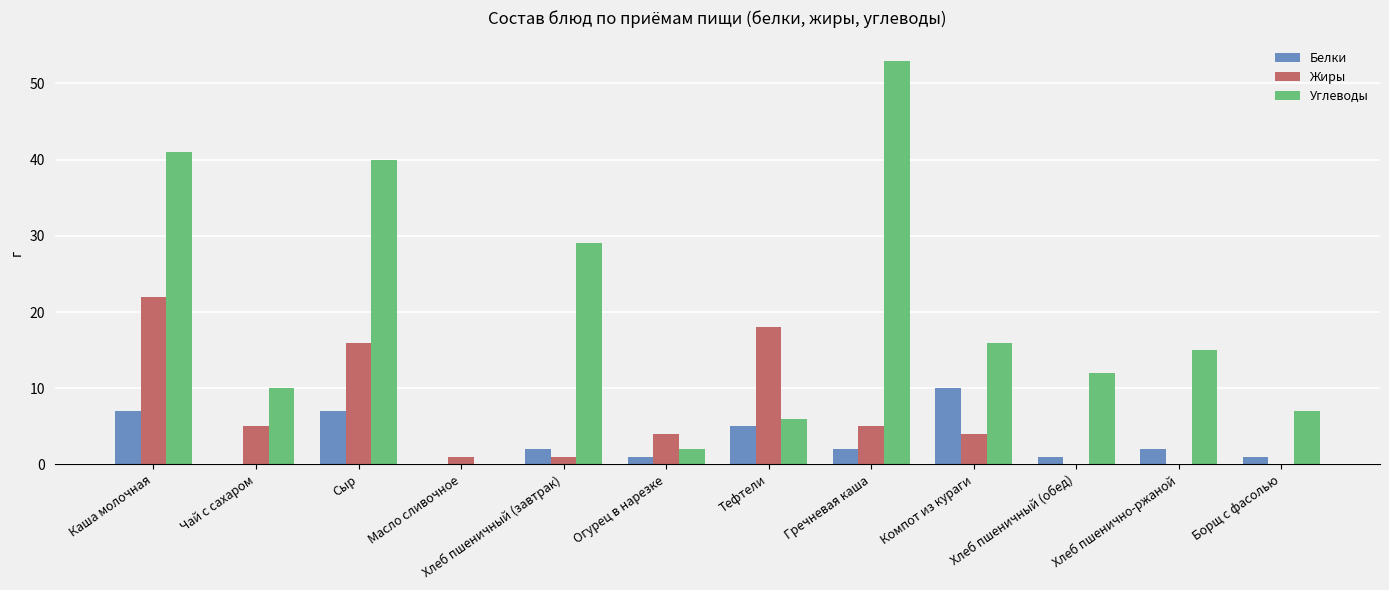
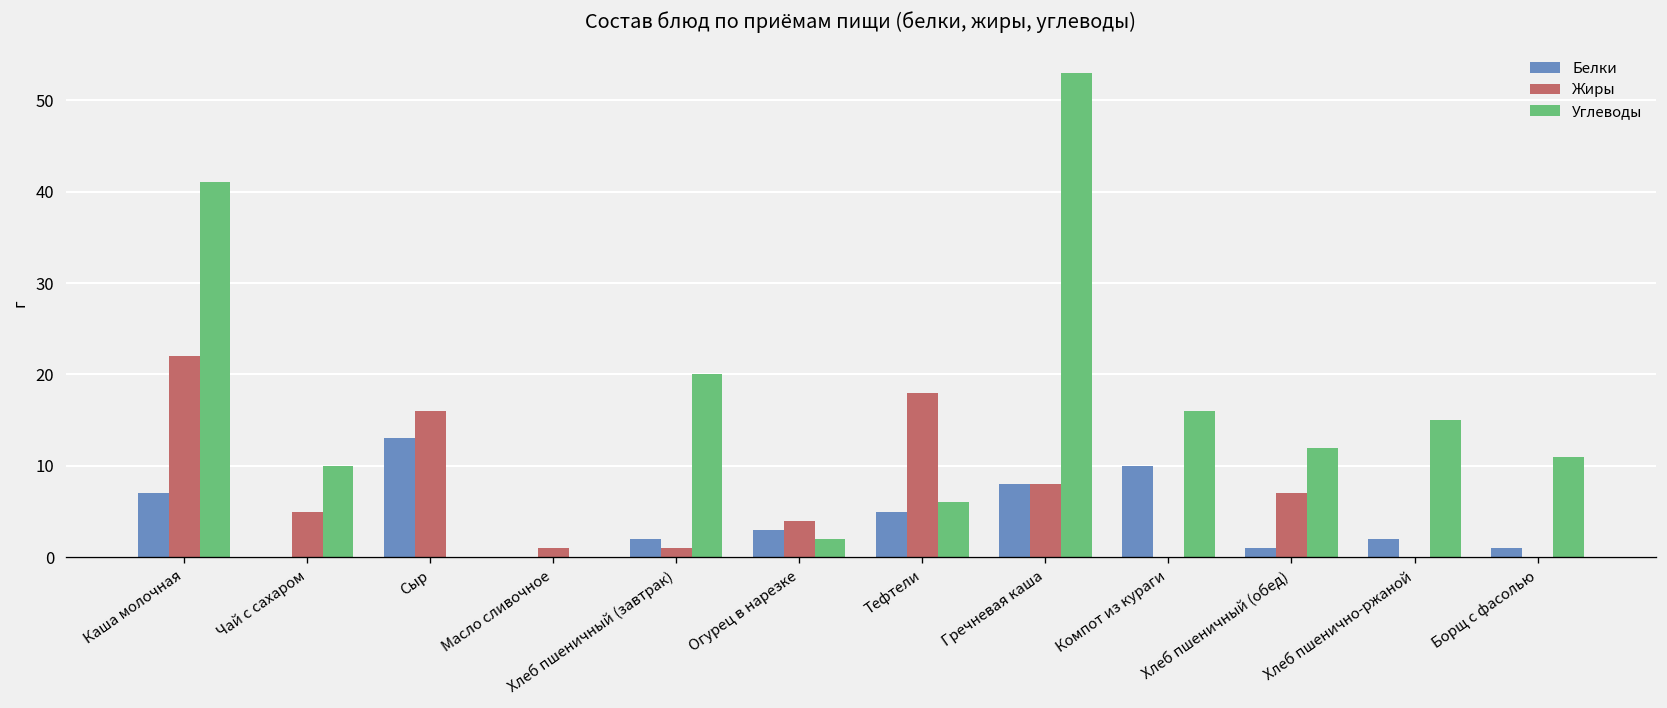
Белки, Сыр: 7 -> 13
Углеводы, Сыр: 40 -> 0
Углеводы, Хлеб пшеничный (завтрак): 29 -> 20
Белки, Огурец в нарезке: 1 -> 3
Белки, Гречневая каша: 2 -> 8
Жиры, Гречневая каша: 5 -> 8
Жиры, Компот из кураги: 4 -> 0
Жиры, Хлеб пшеничный (обед): 0 -> 7
Углеводы, Борщ с фасолью: 7 -> 11
